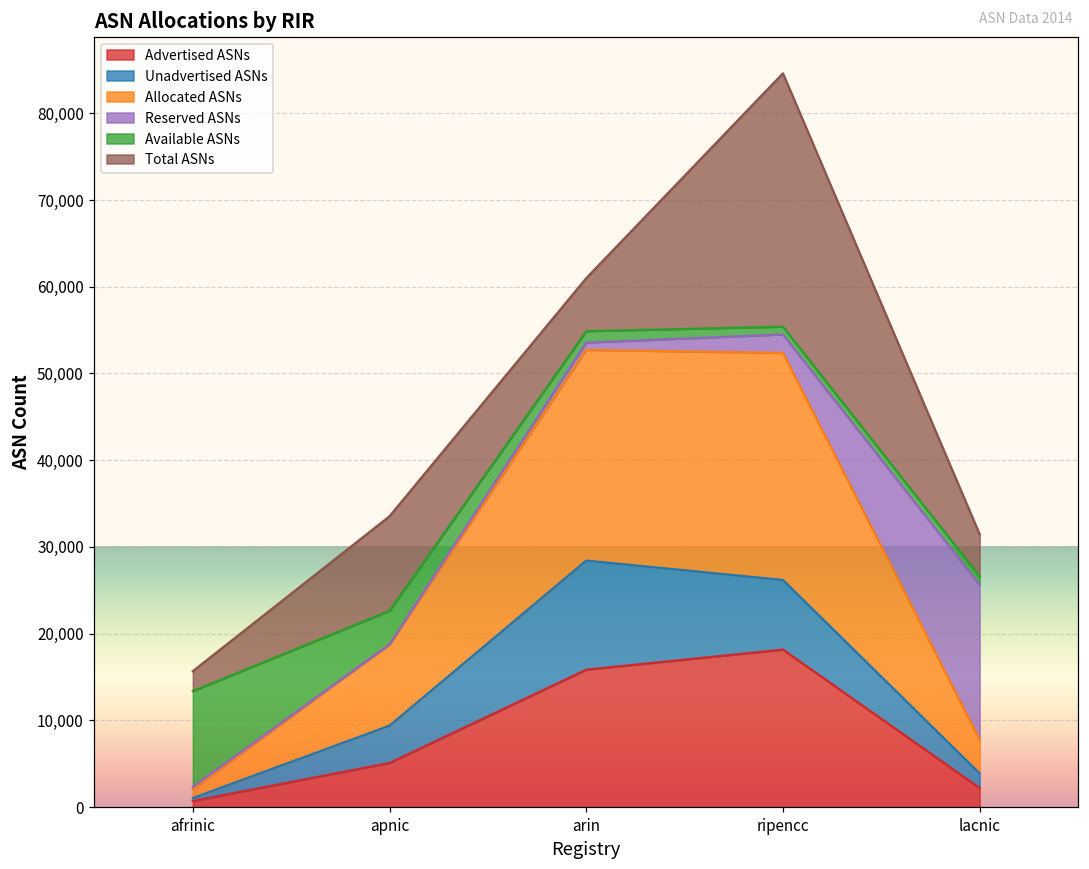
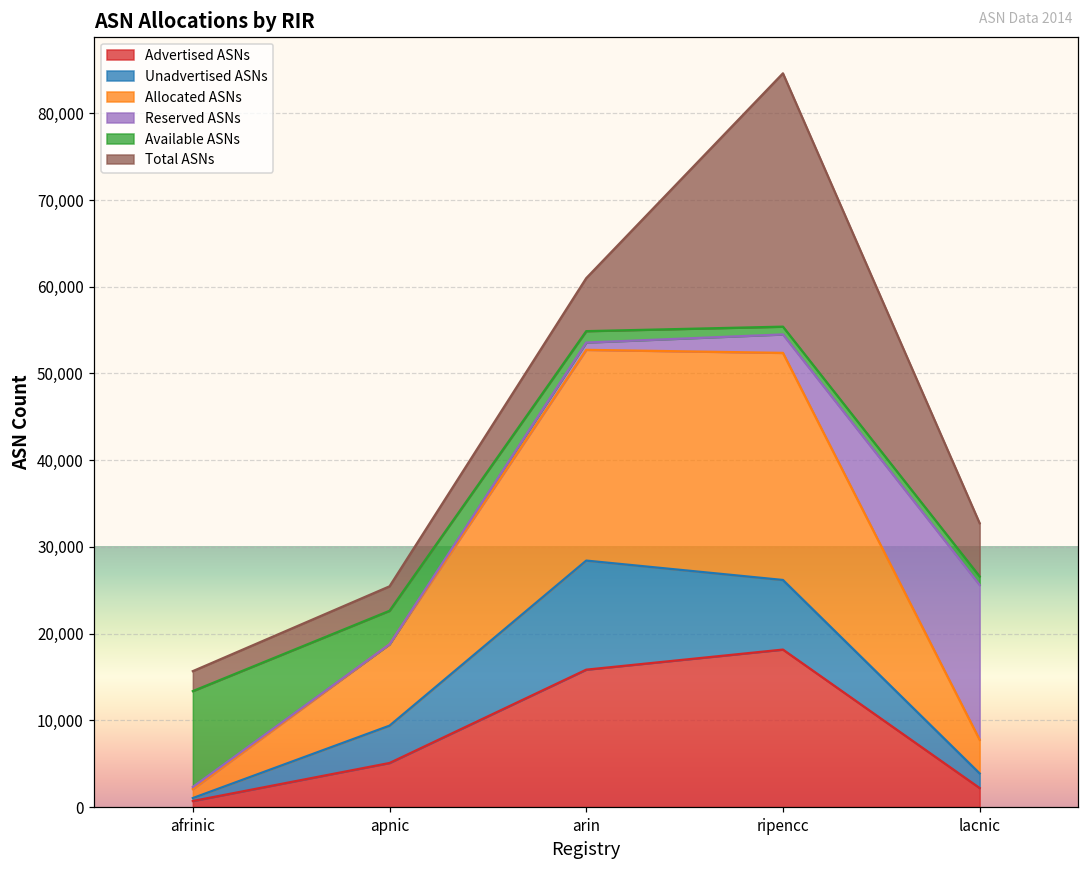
Total ASNs, apnic: 11,000 -> 3,000
Total ASNs, lacnic: 5,000 -> 6,000
